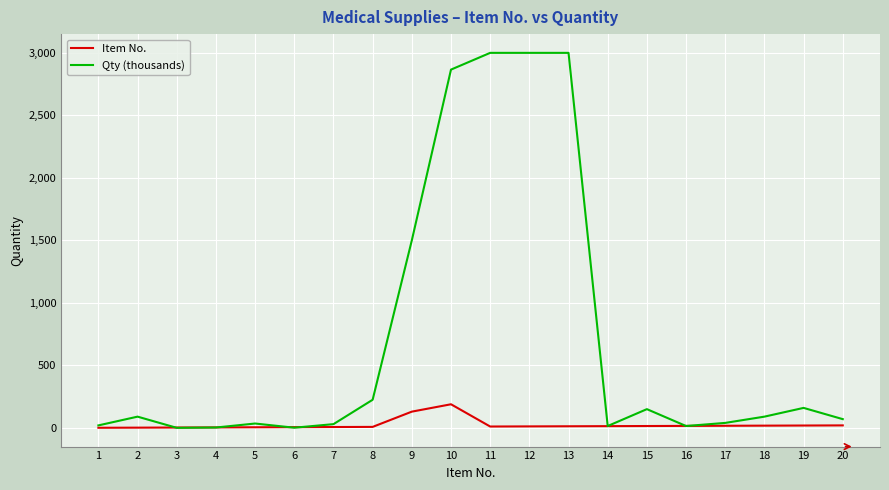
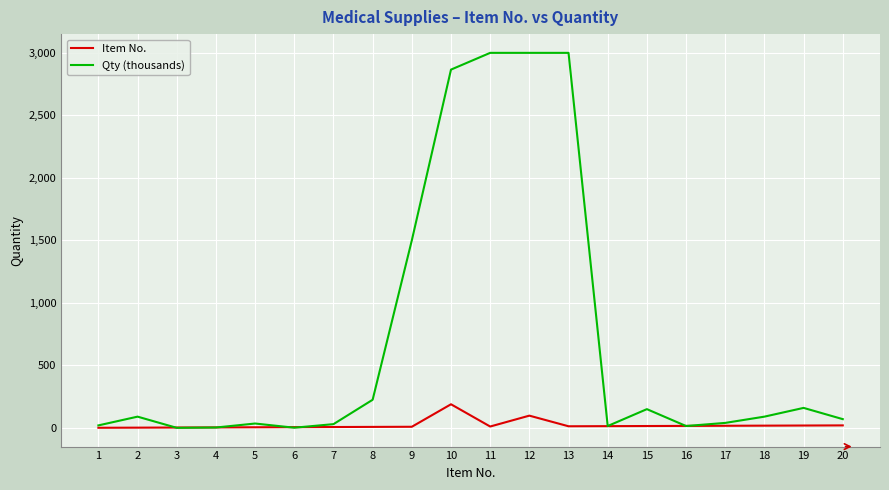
Item No., 9: 130 -> 10
Item No., 12: 10 -> 100
